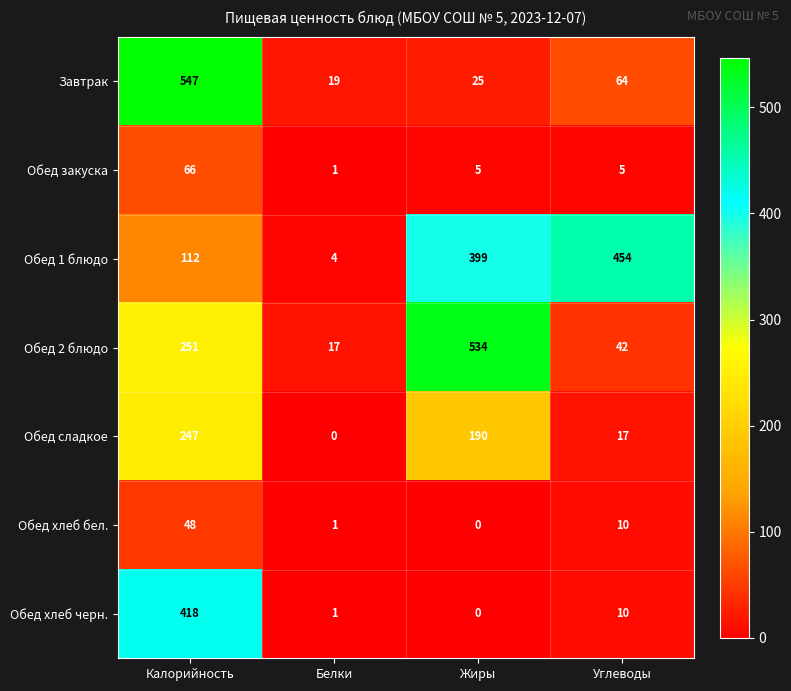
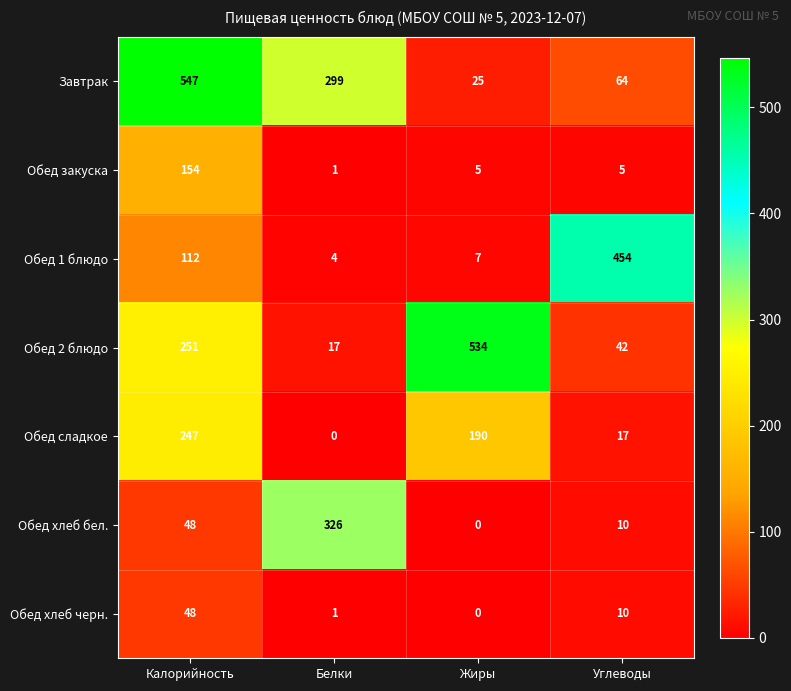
Завтрак, Белки: 19 -> 299
Обед закуска, Калорийность: 66 -> 154
Обед 1 блюдо, Жиры: 399 -> 7
Обед хлеб бел., Белки: 1 -> 326
Обед хлеб черн., Калорийность: 418 -> 48
